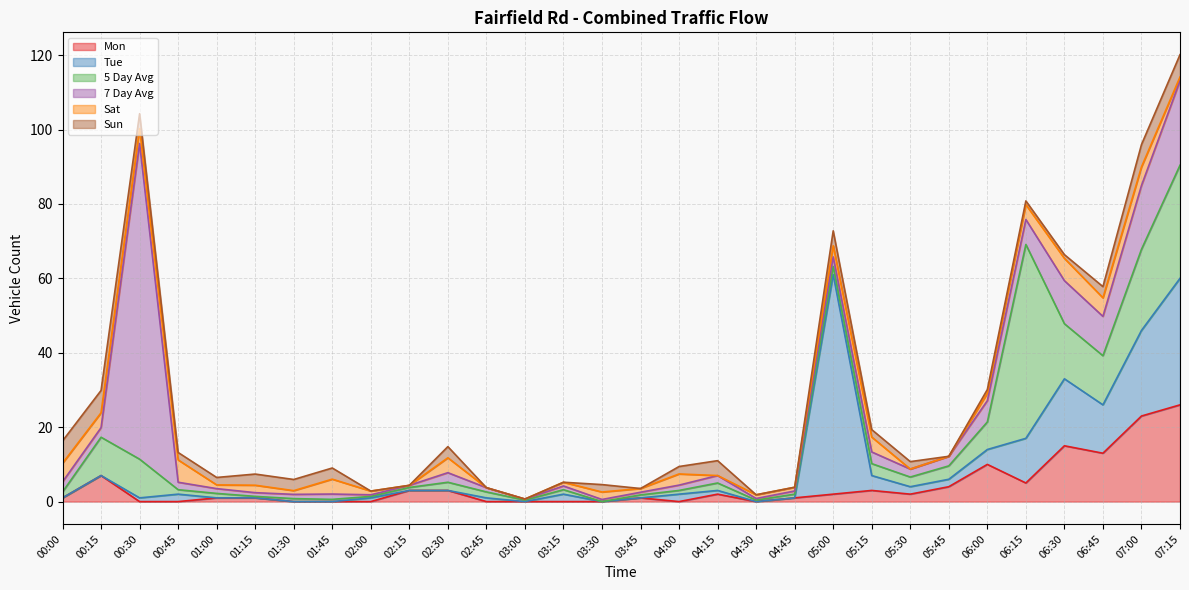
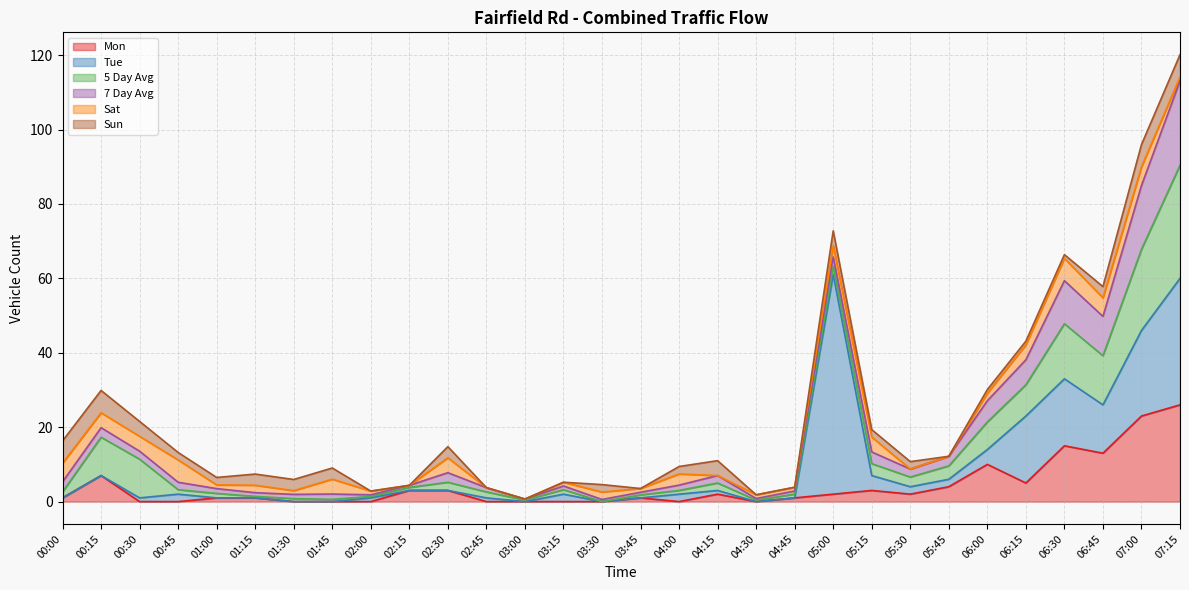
7 Day Avg, 00:30: 85 -> 2
Tue, 06:15: 12 -> 18
5 Day Avg, 06:15: 52 -> 8
